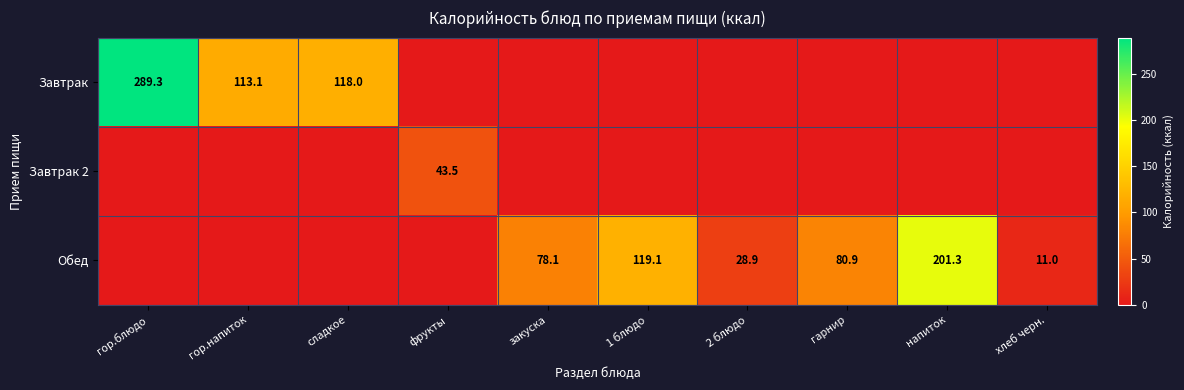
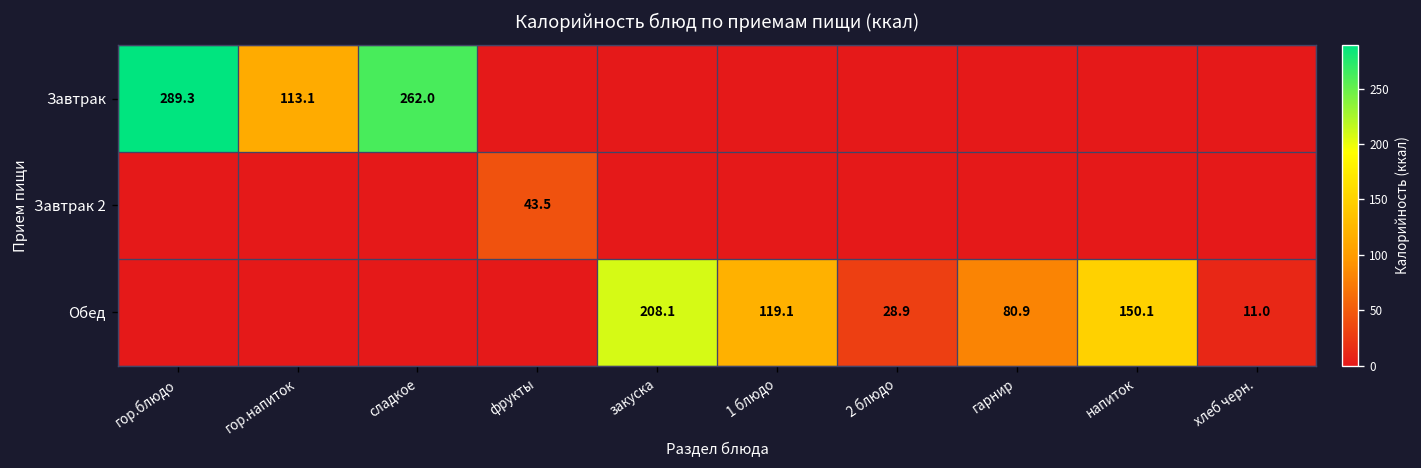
Завтрак, сладкое: 118.0 -> 262.0
Обед, закуска: 78.1 -> 208.1
Обед, напиток: 201.3 -> 150.1
